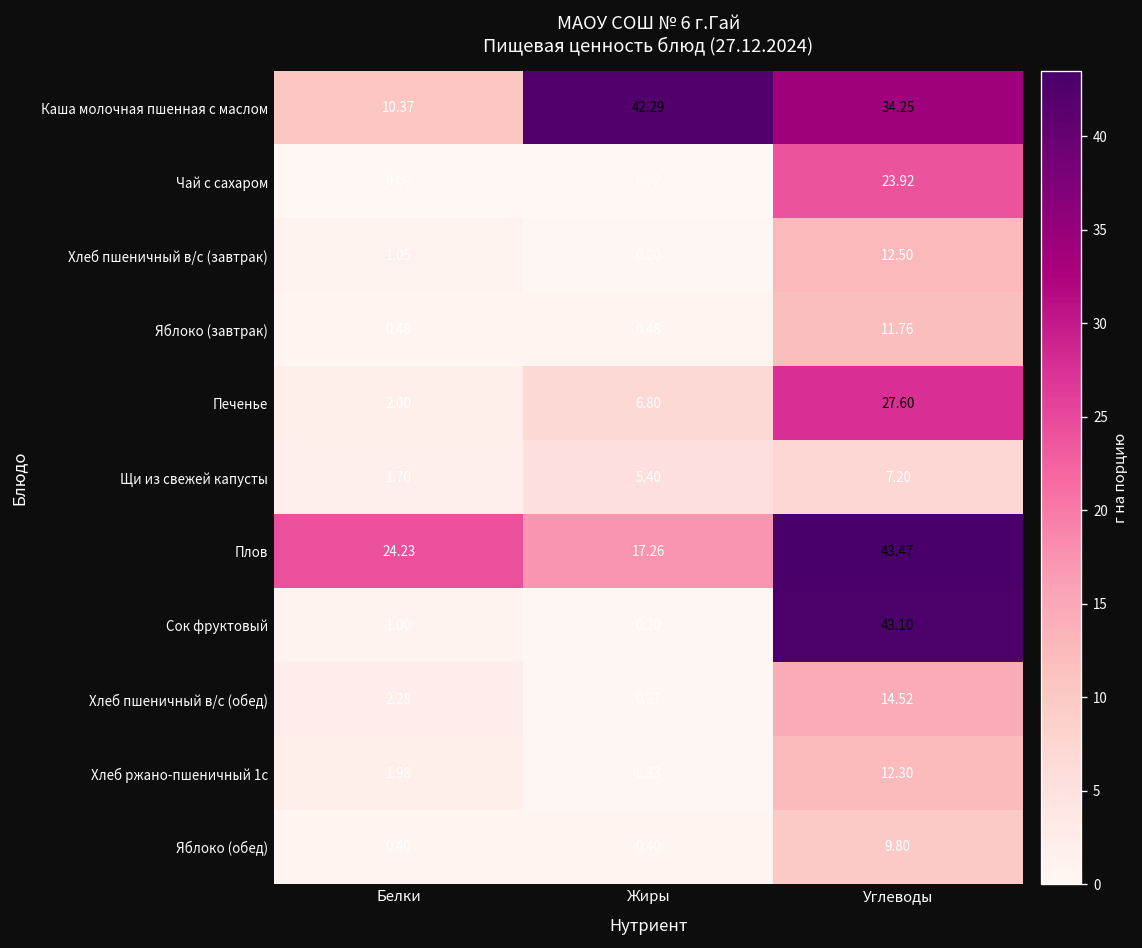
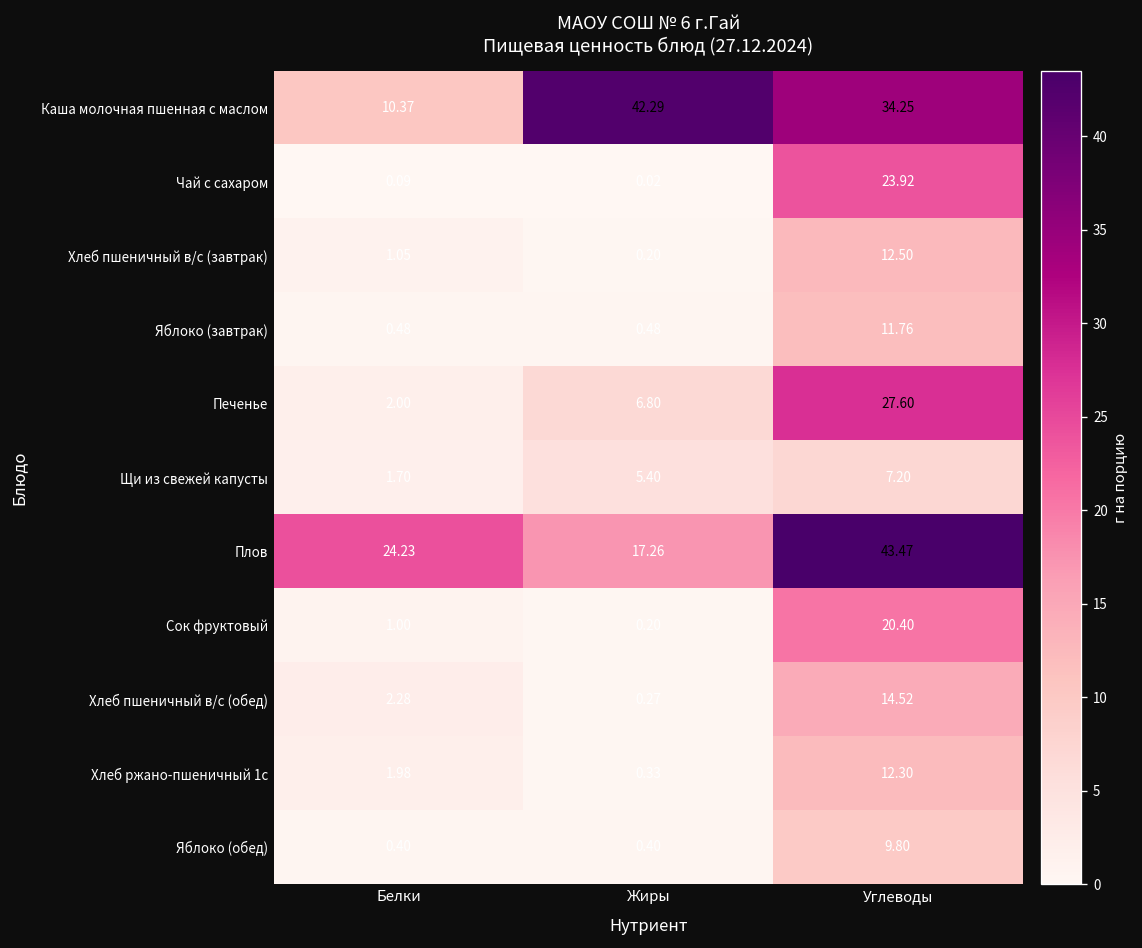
Сок фруктовый, Углеводы: 43.10 -> 20.40
